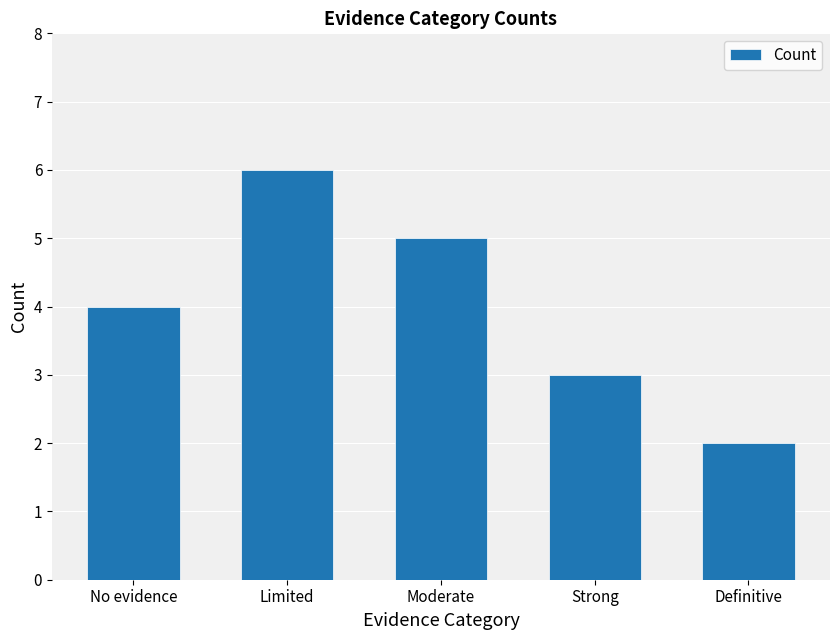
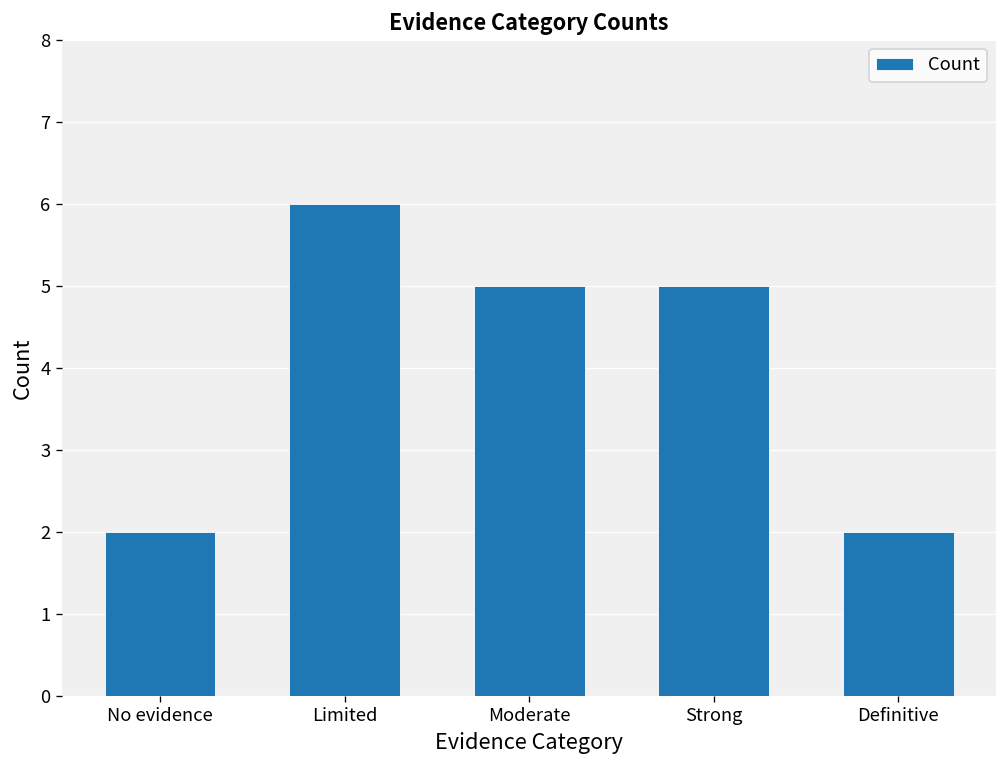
No evidence: 4 -> 2
Strong: 3 -> 5
